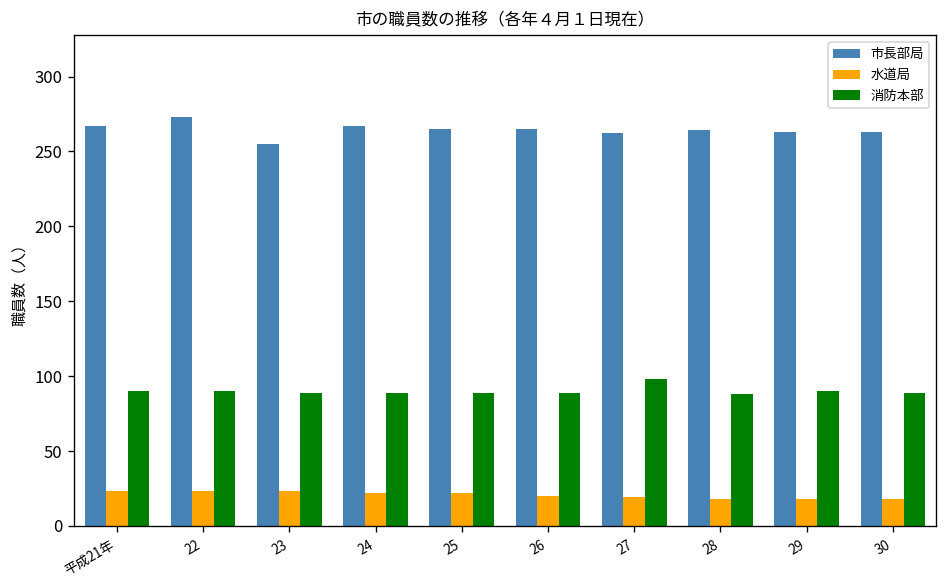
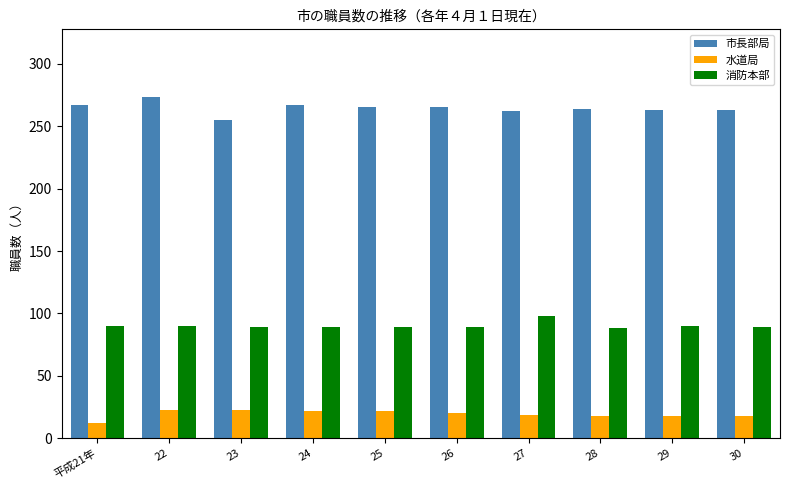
水道局, 平成21年: 23 -> 12
